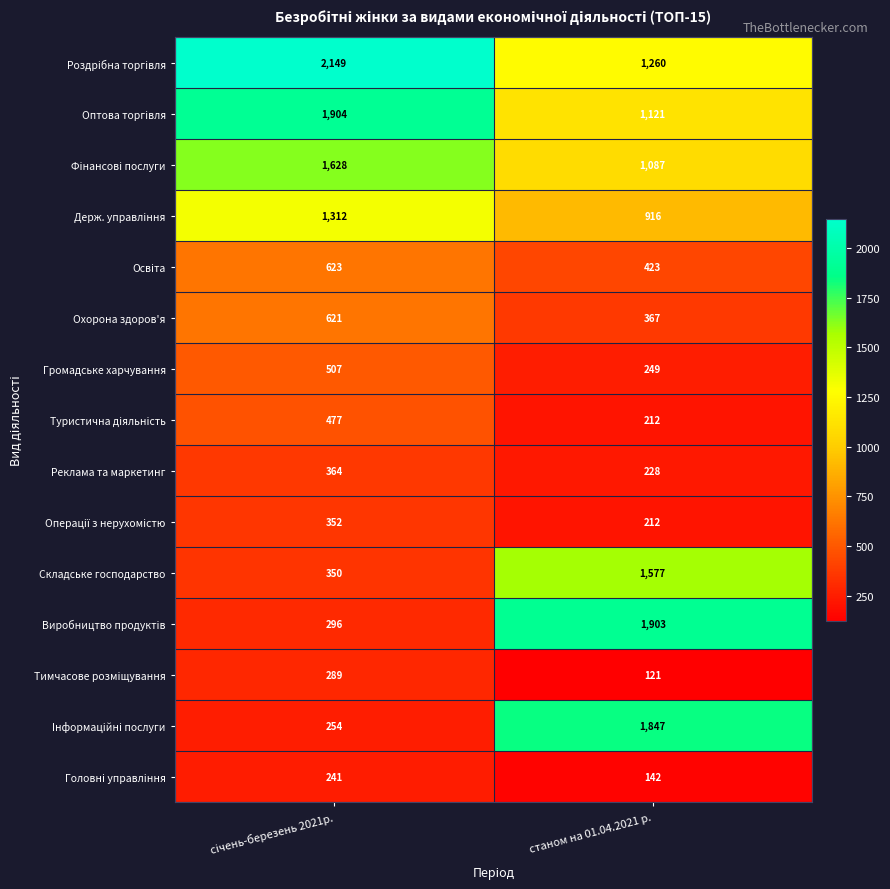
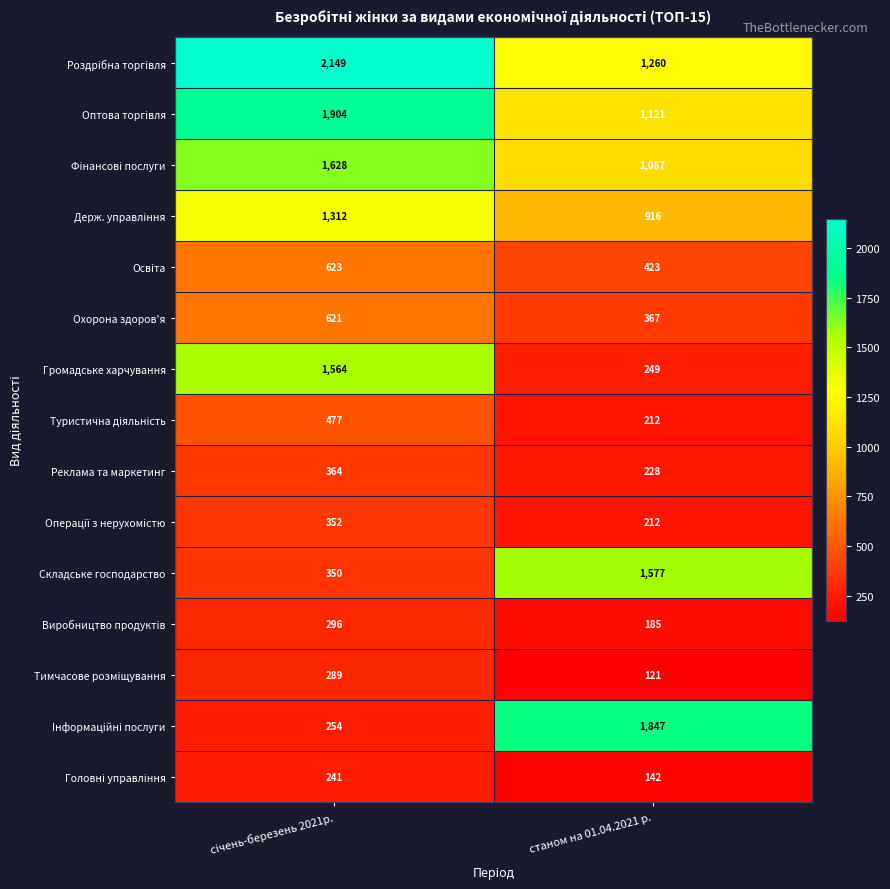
Громадське харчування, січень-березень 2021р.: 507 -> 1,564
Виробництво продуктів, станом на 01.04.2021 р.: 1,903 -> 185
